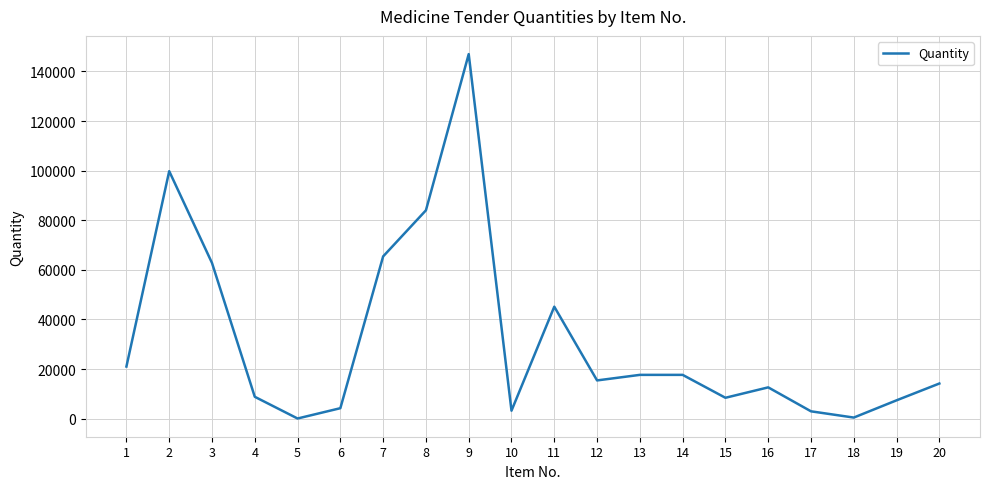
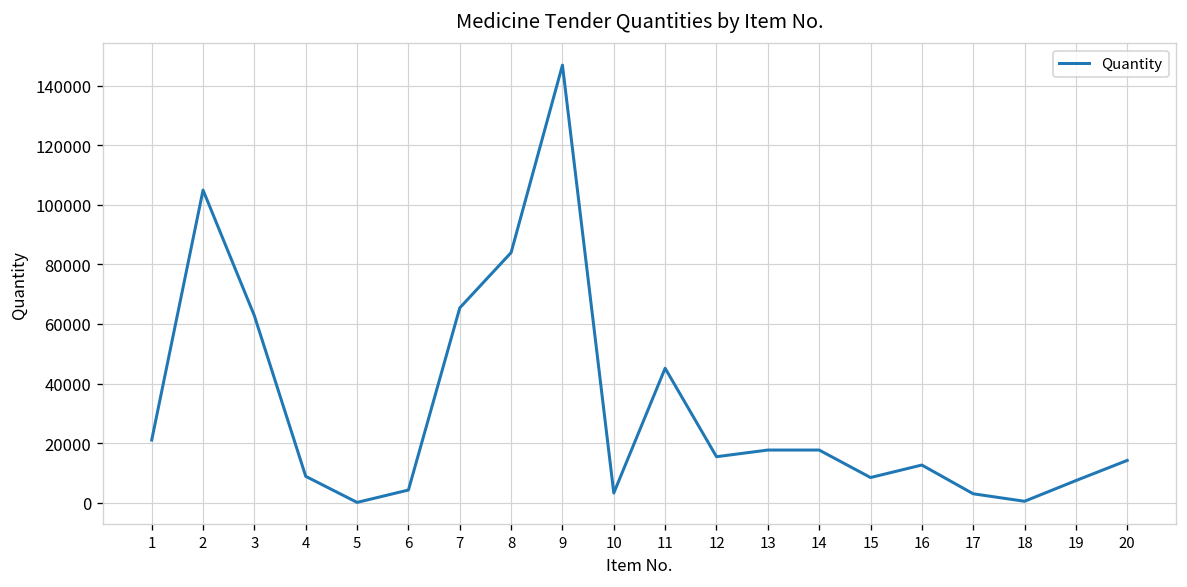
2: 100000 -> 105000
